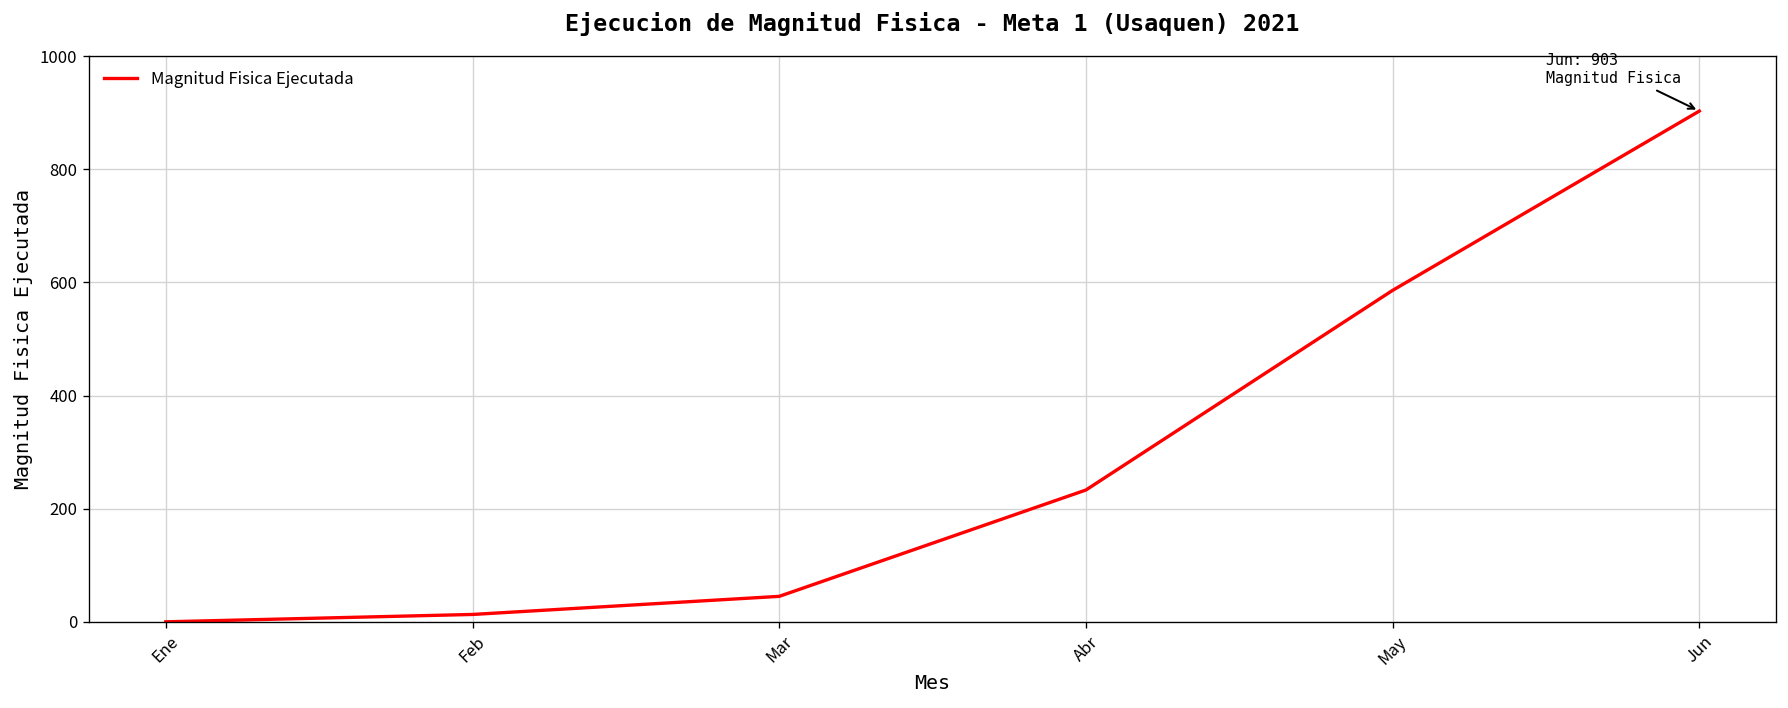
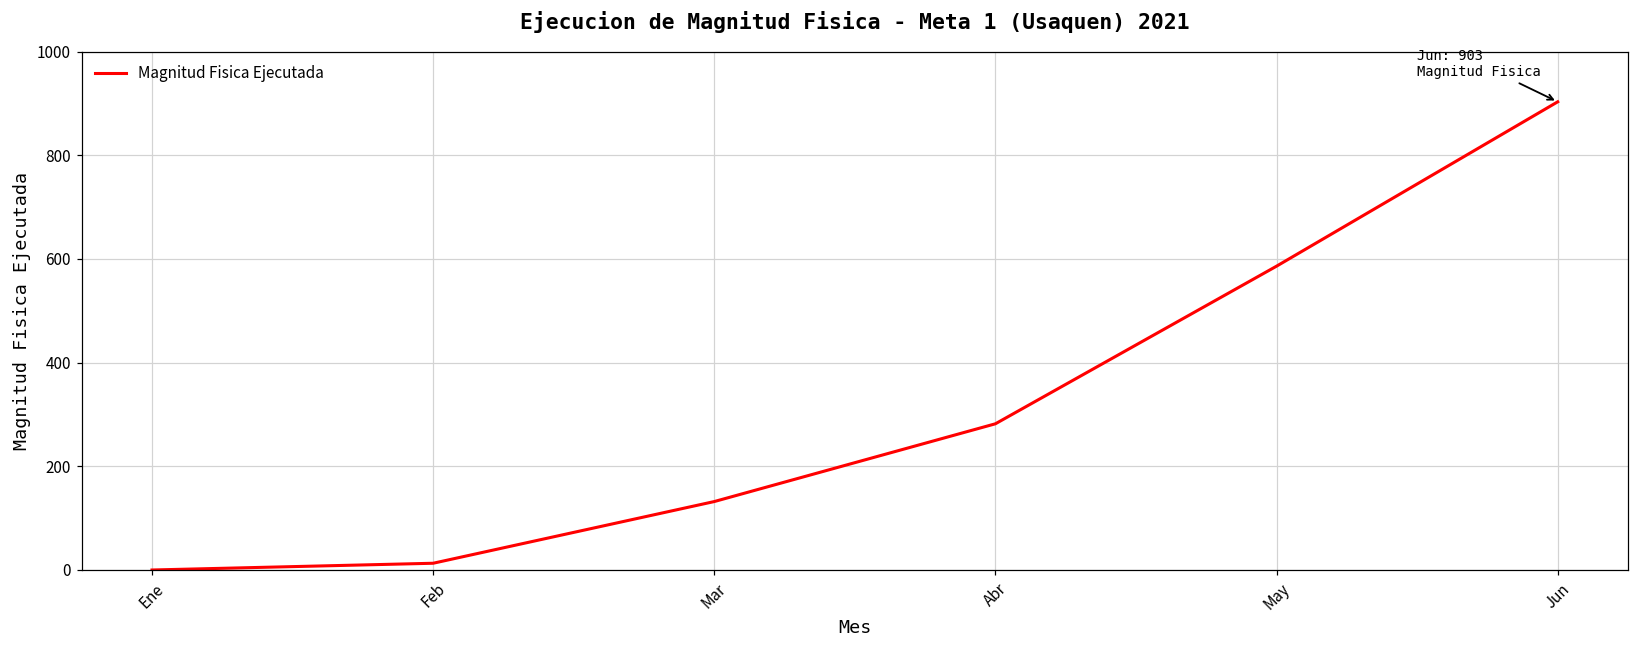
Mar: 50 -> 130
Abr: 230 -> 280
